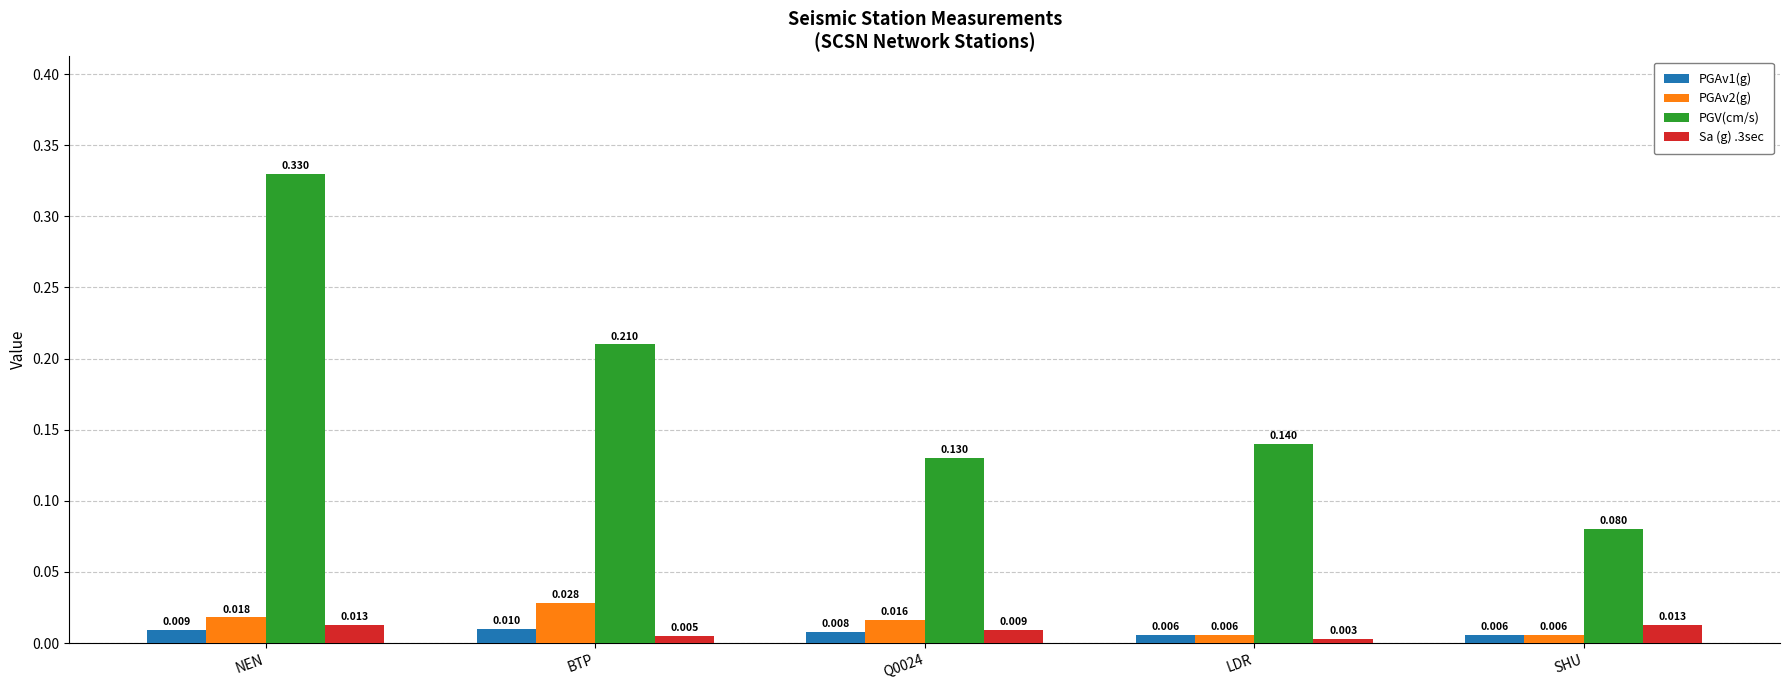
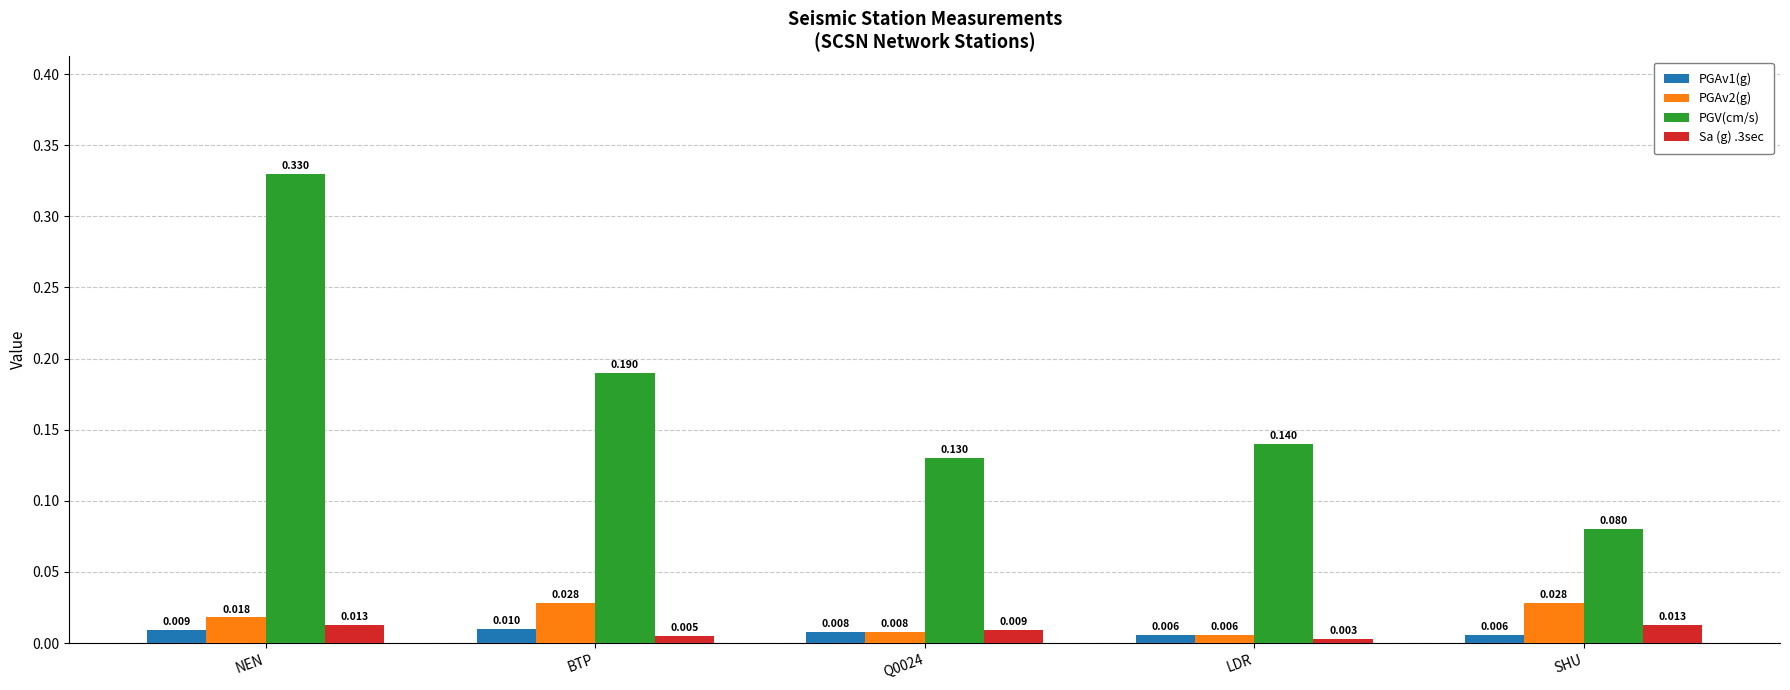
PGV(cm/s), BTP: 0.210 -> 0.190
PGAv2(g), Q0024: 0.016 -> 0.008
PGAv2(g), SHU: 0.006 -> 0.028
